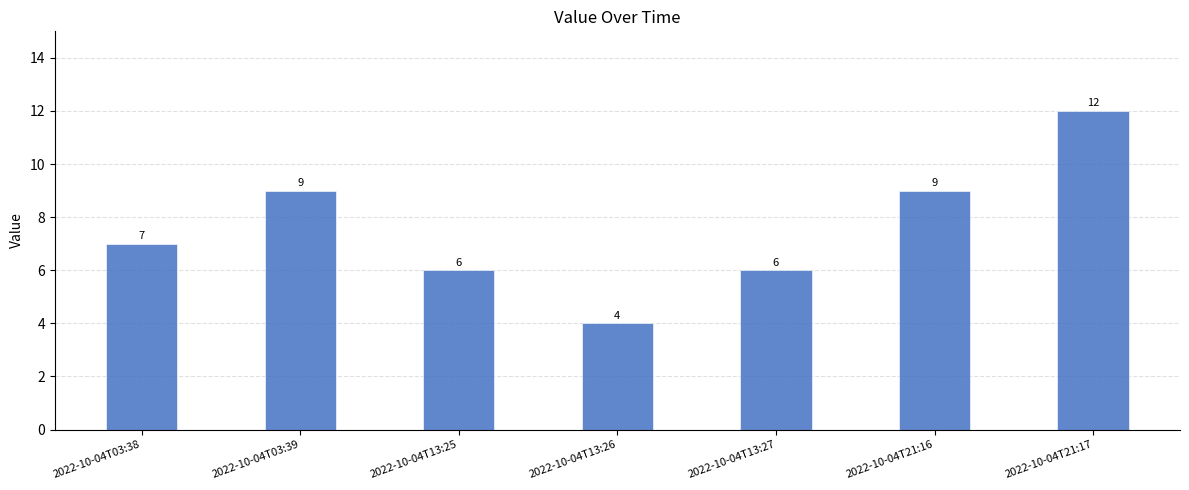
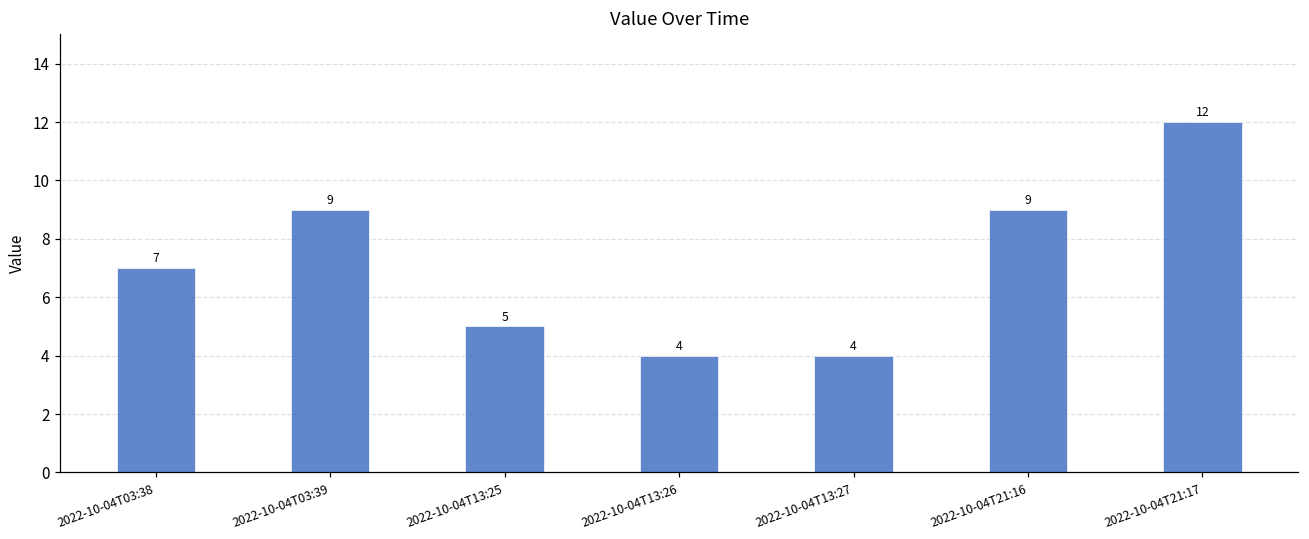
2022-10-04T13:25: 6 -> 5
2022-10-04T13:27: 6 -> 4
